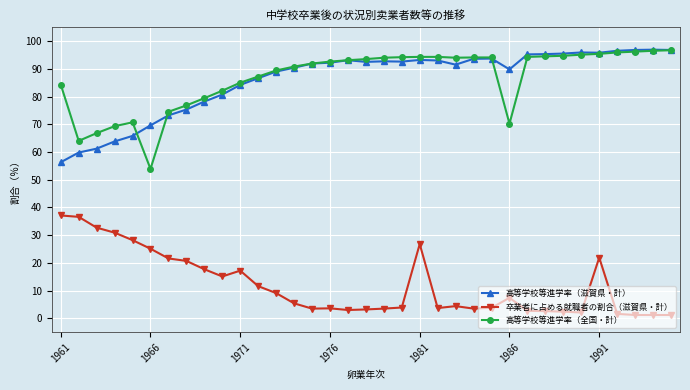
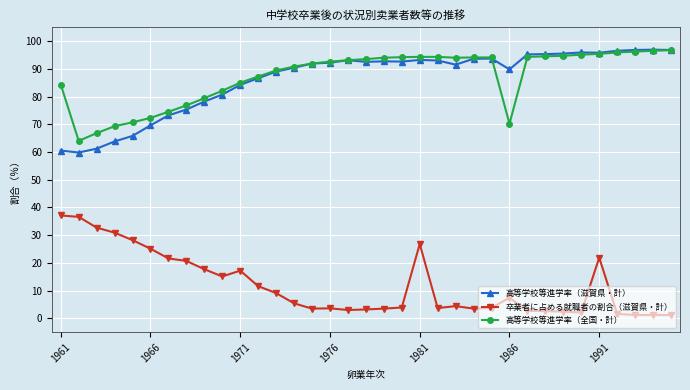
高等学校等進学率（滋賀県・計）, 1961: 56 -> 61
高等学校等進学率（全国・計）, 1966: 54 -> 72
